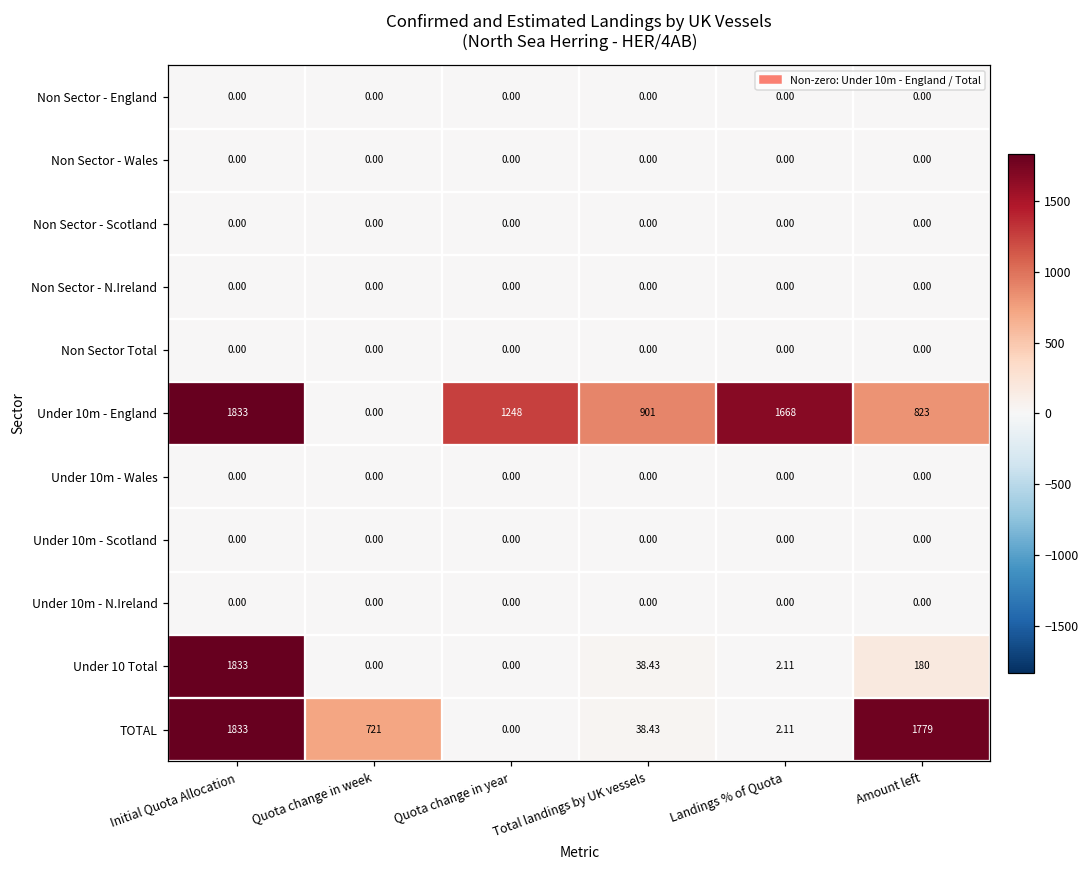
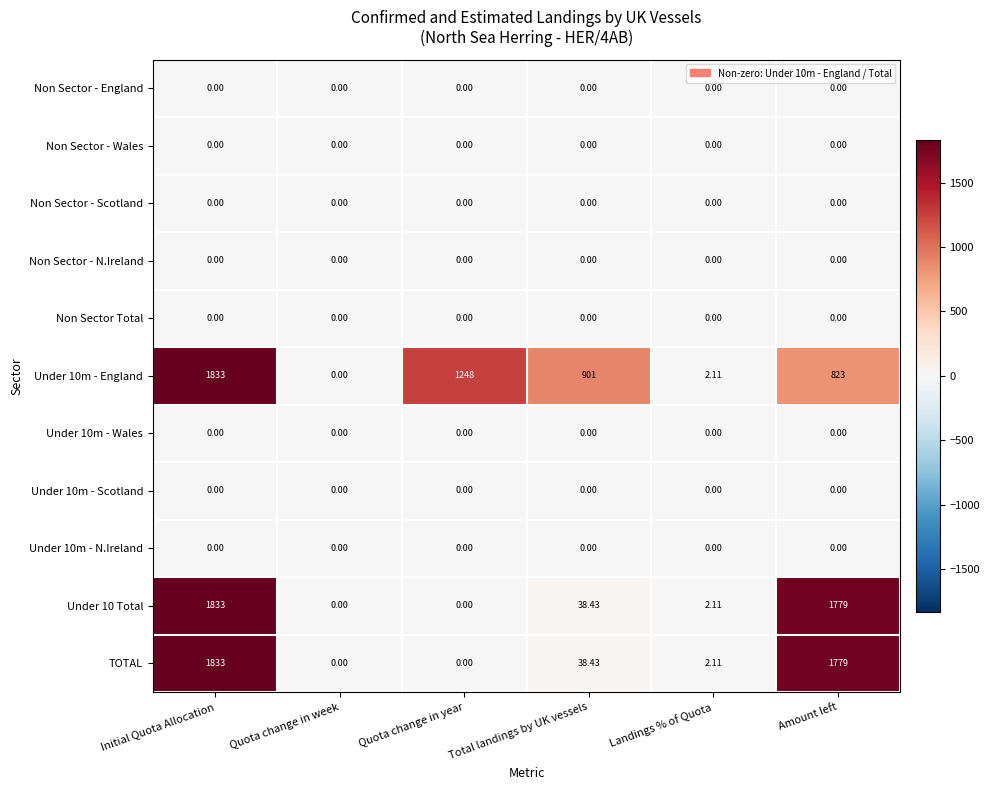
Under 10m - England, Landings % of Quota: 1668 -> 2.11
Under 10 Total, Amount left: 180 -> 1779
TOTAL, Quota change in week: 721 -> 0.00
